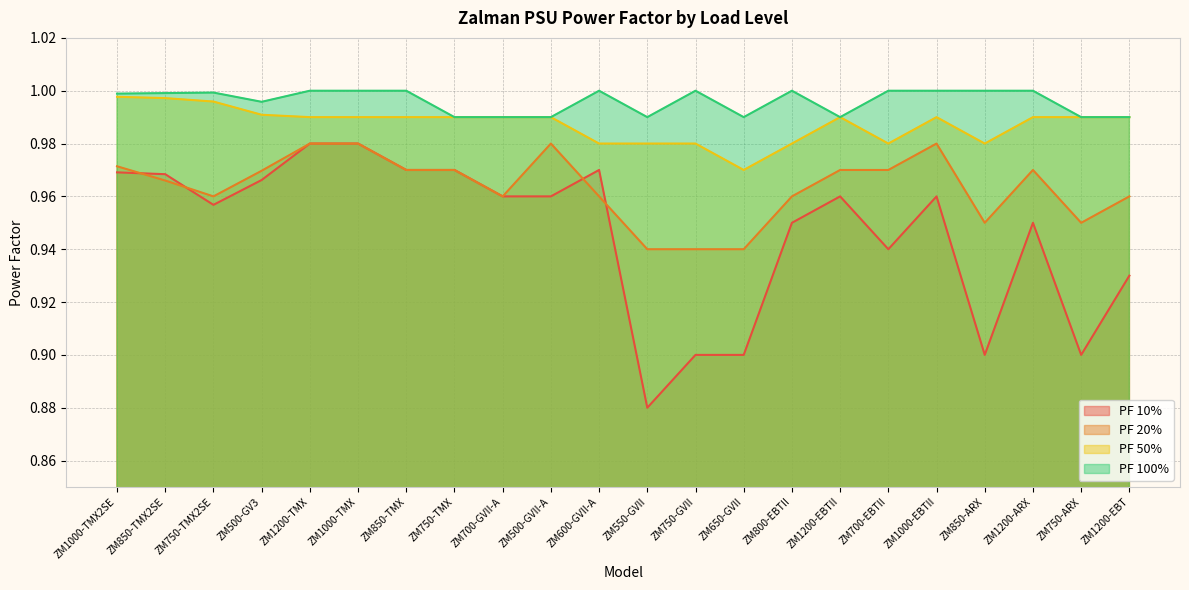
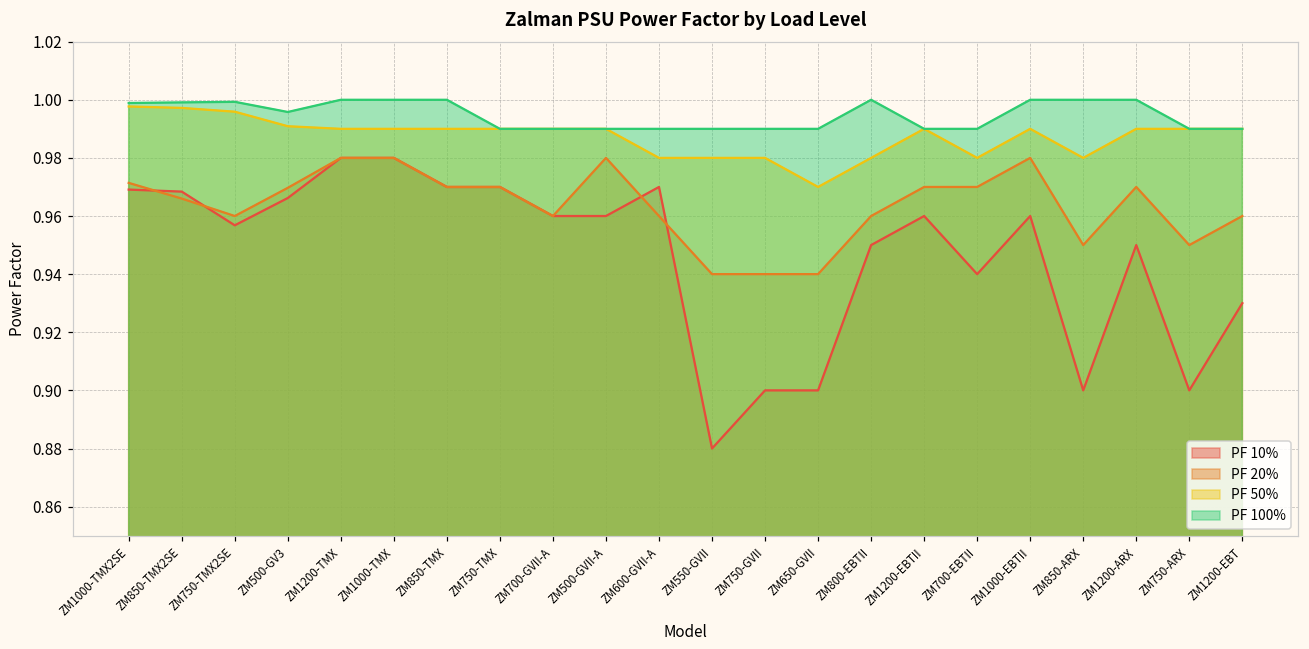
PF 100%, ZM600-GVII-A: 1.00 -> 0.99
PF 100%, ZM750-GVII: 1.00 -> 0.99
PF 100%, ZM700-EBTII: 1.00 -> 0.99
